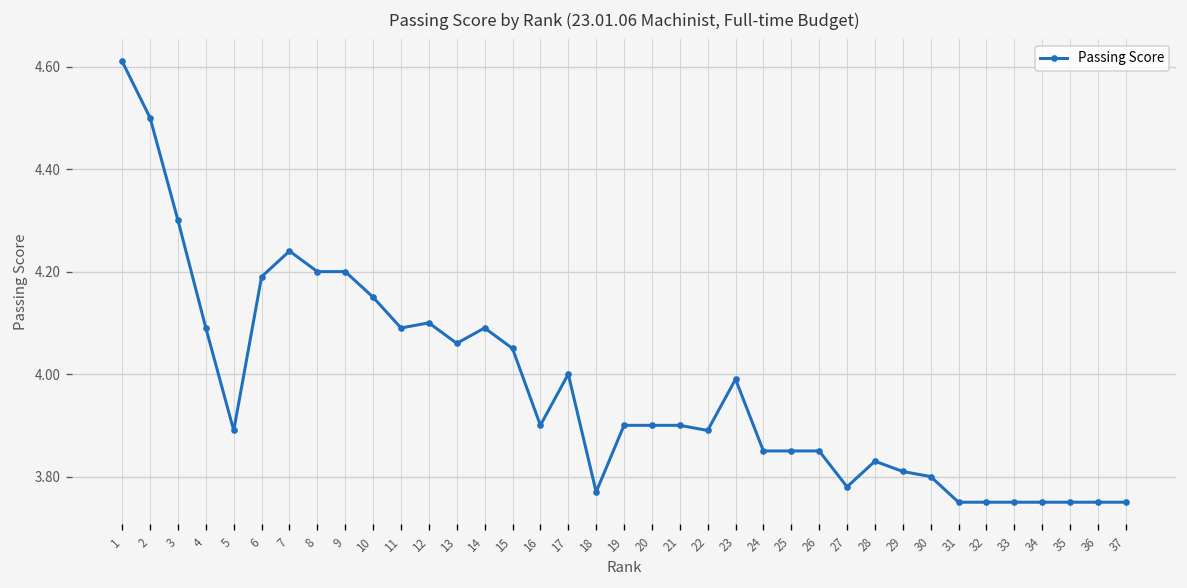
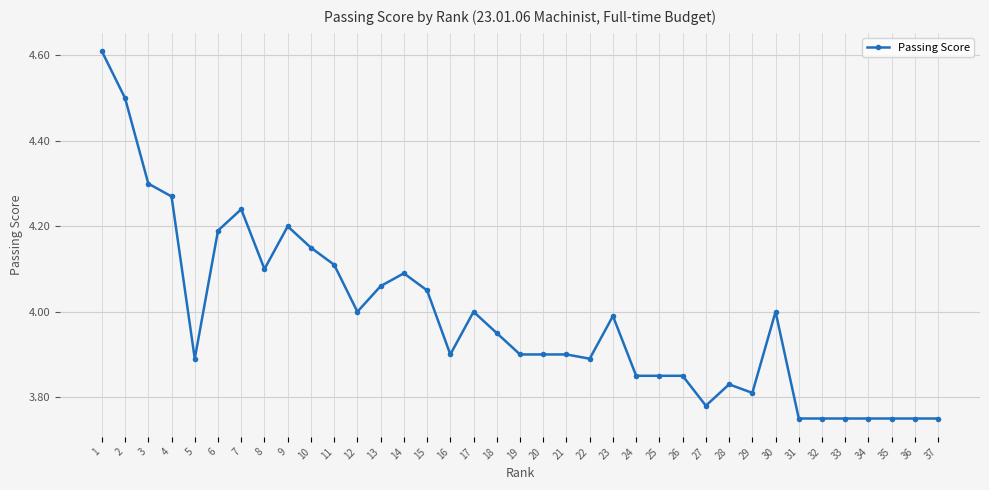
4: 4.09 -> 4.27
8: 4.2 -> 4.1
11: 4.09 -> 4.11
12: 4.1 -> 4.0
18: 3.77 -> 3.95
30: 3.8 -> 4.0
